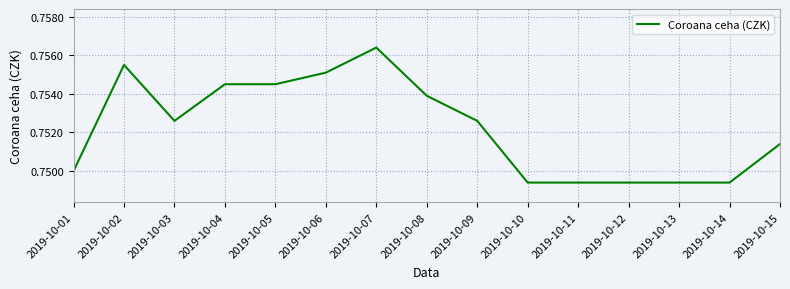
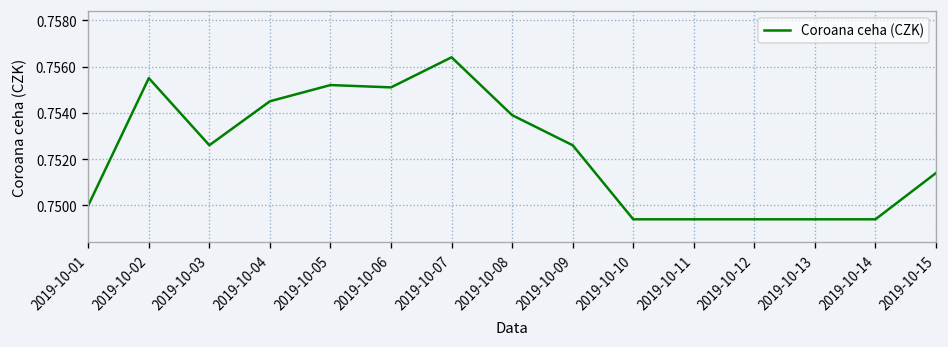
2019-10-05: 0.7545 -> 0.7552
